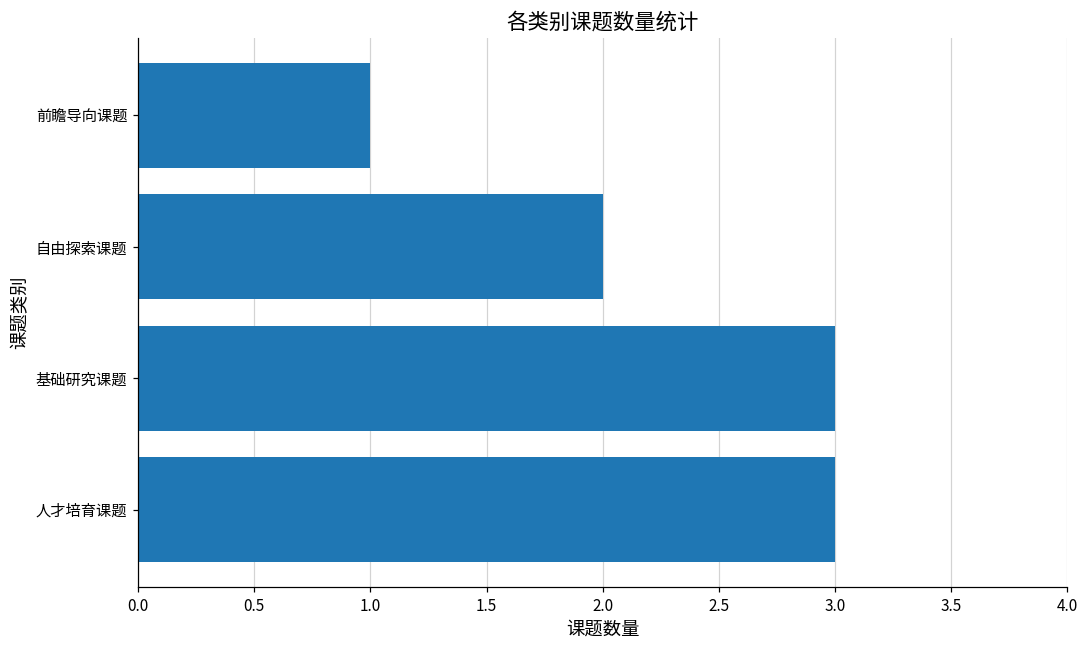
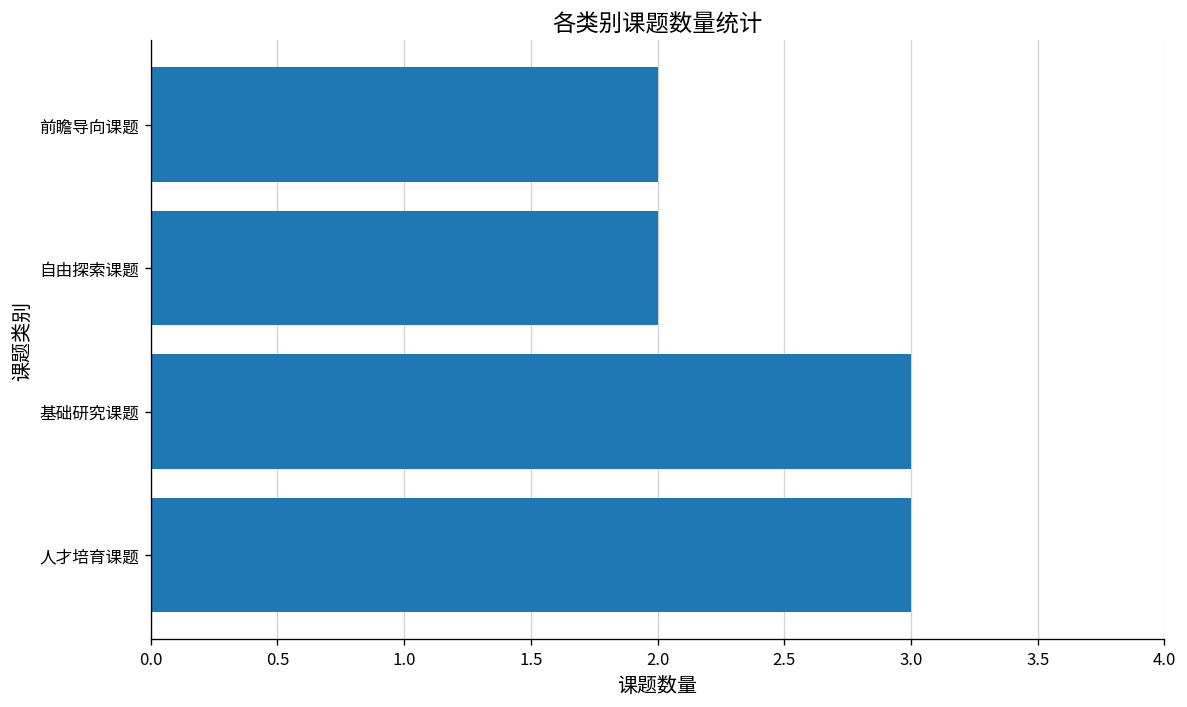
前瞻导向课题: 1 -> 2
